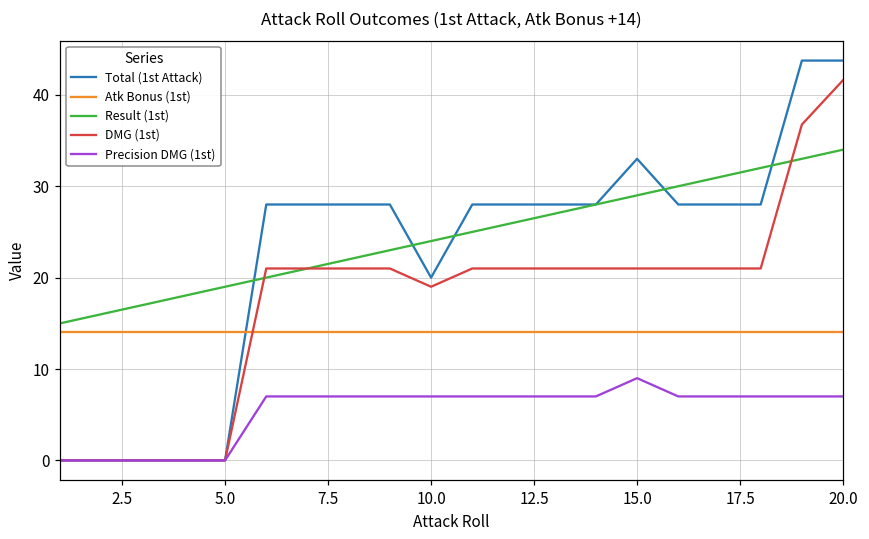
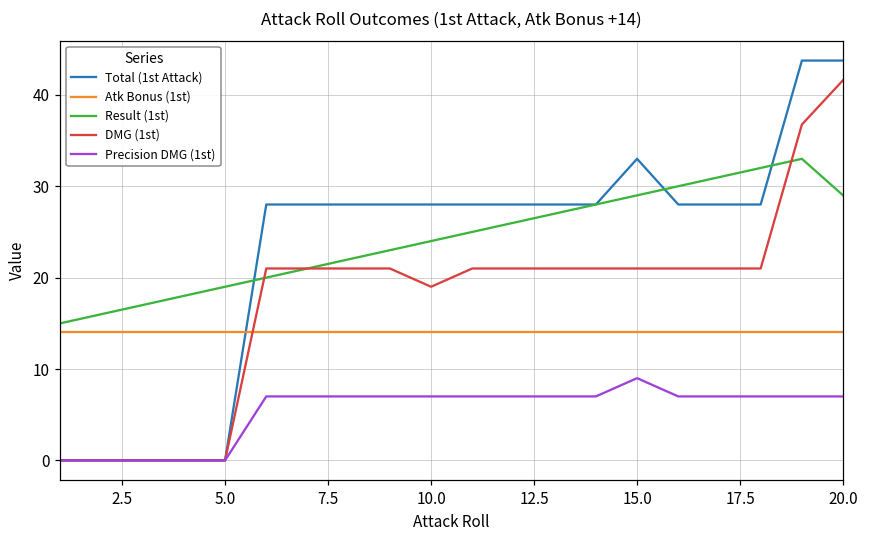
Total (1st Attack), 10.0: 20 -> 28
Result (1st), 20.0: 34 -> 29
